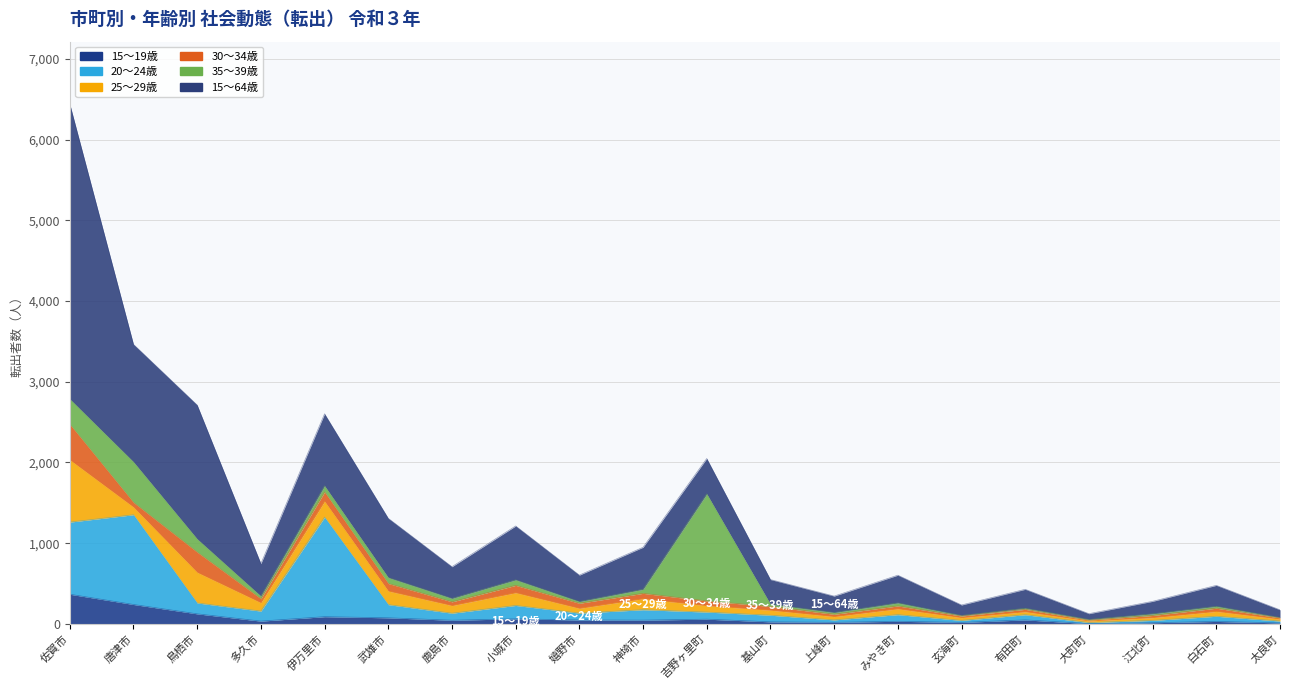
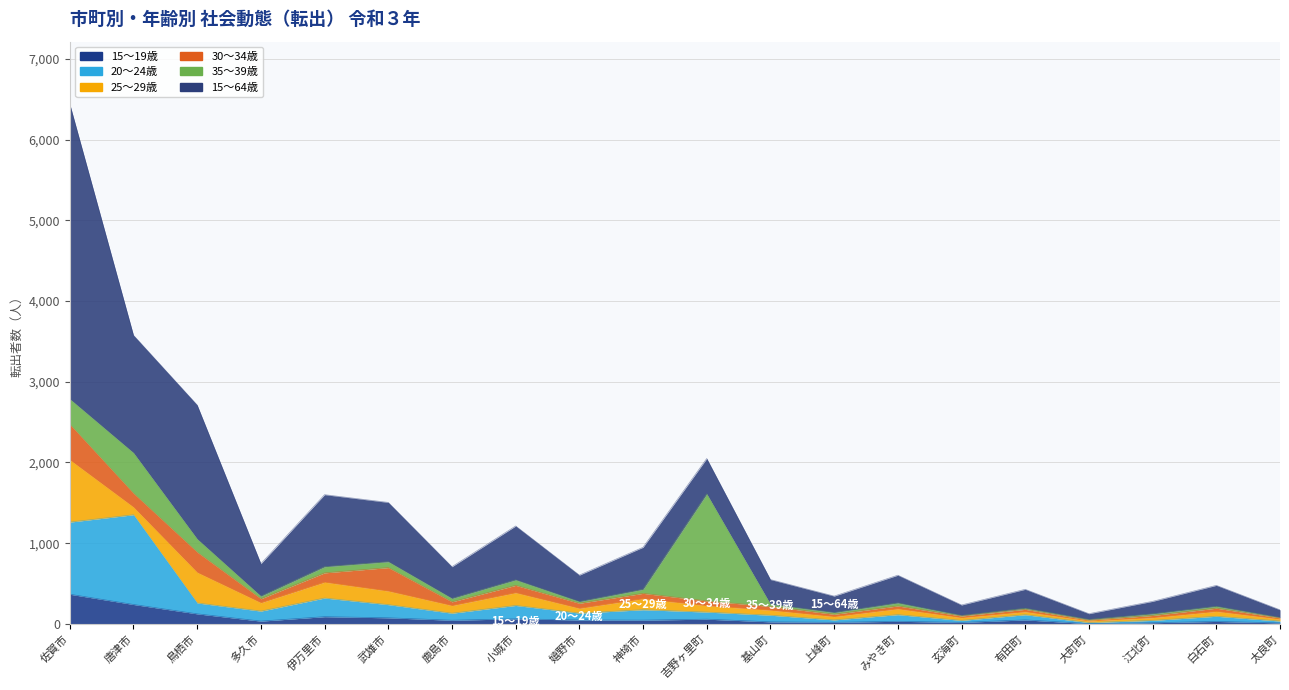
30～34歳, 唐津市: 100 -> 200
20～24歳, 伊万里市: 1,200 -> 200
30～34歳, 武雄市: 100 -> 300
